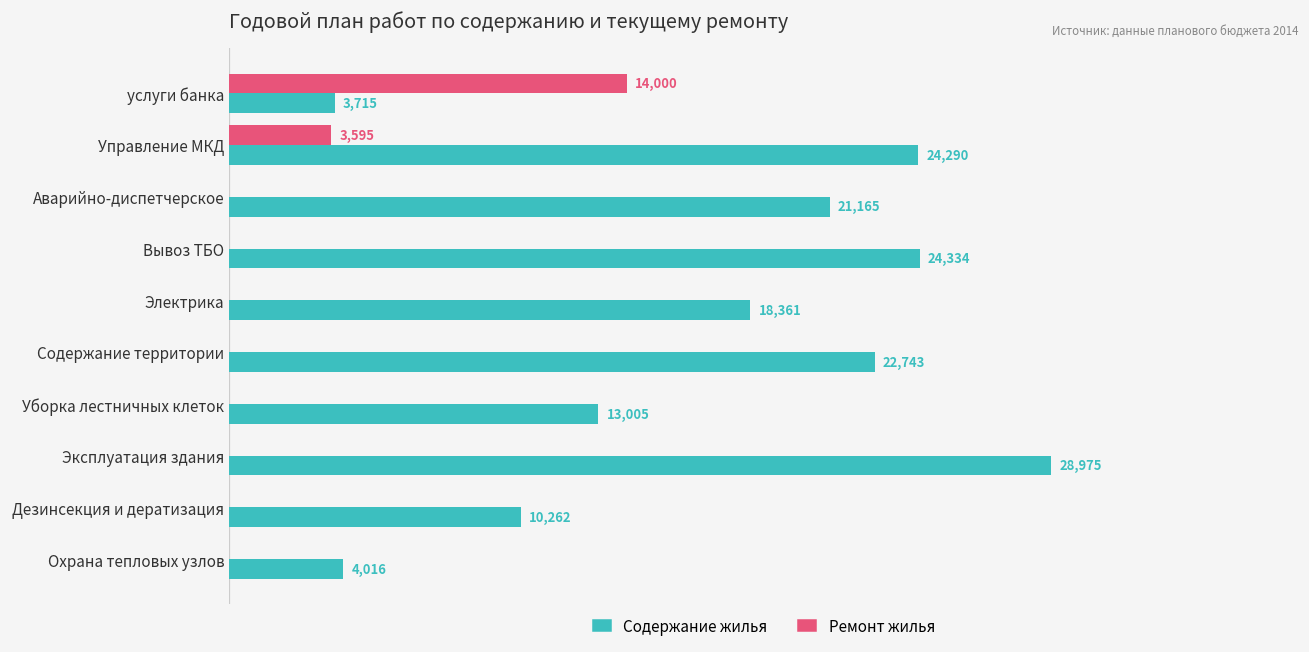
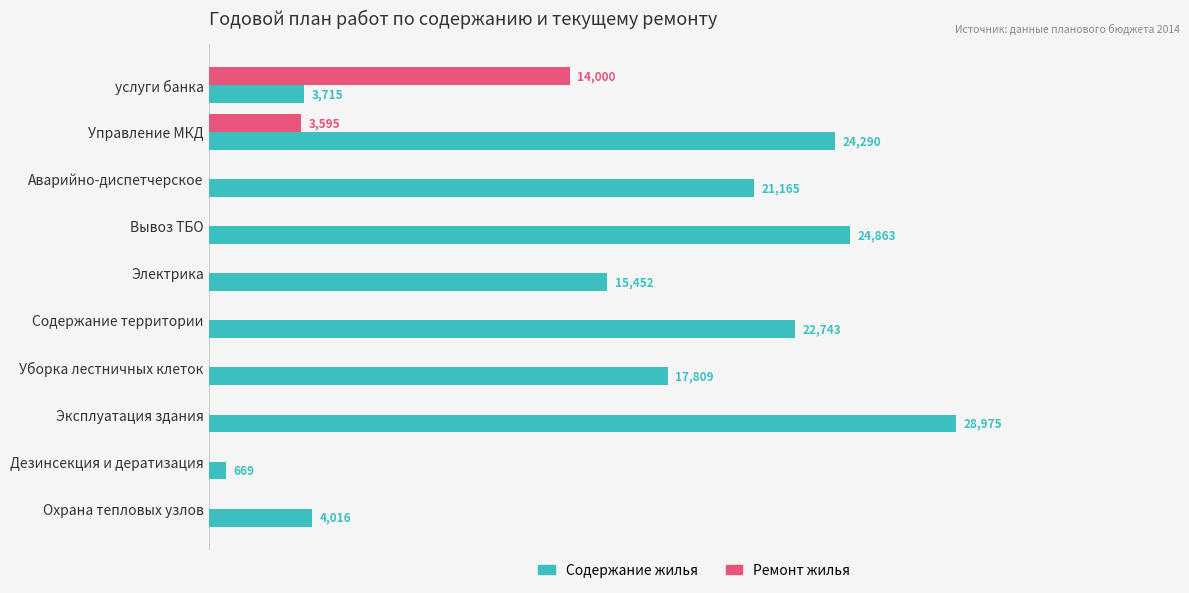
Содержание жилья, Вывоз ТБО: 24,334 -> 24,863
Содержание жилья, Электрика: 18,361 -> 15,452
Содержание жилья, Уборка лестничных клеток: 13,005 -> 17,809
Содержание жилья, Дезинсекция и дератизация: 10,262 -> 669
